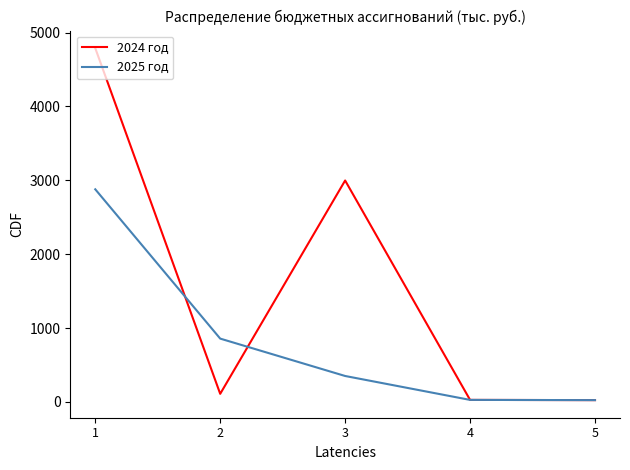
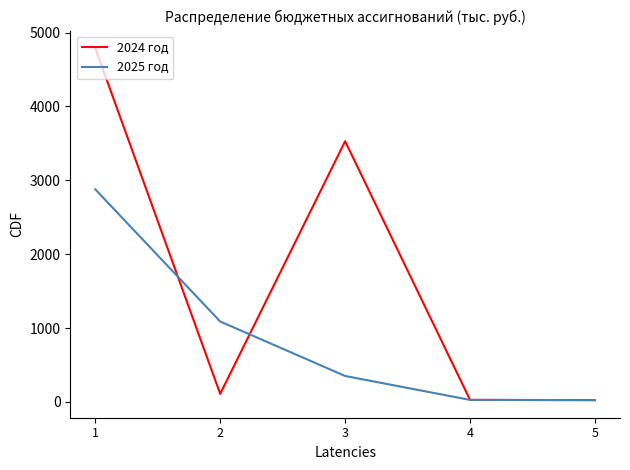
2025 год, 2: 900 -> 1100
2024 год, 3: 3000 -> 3500
